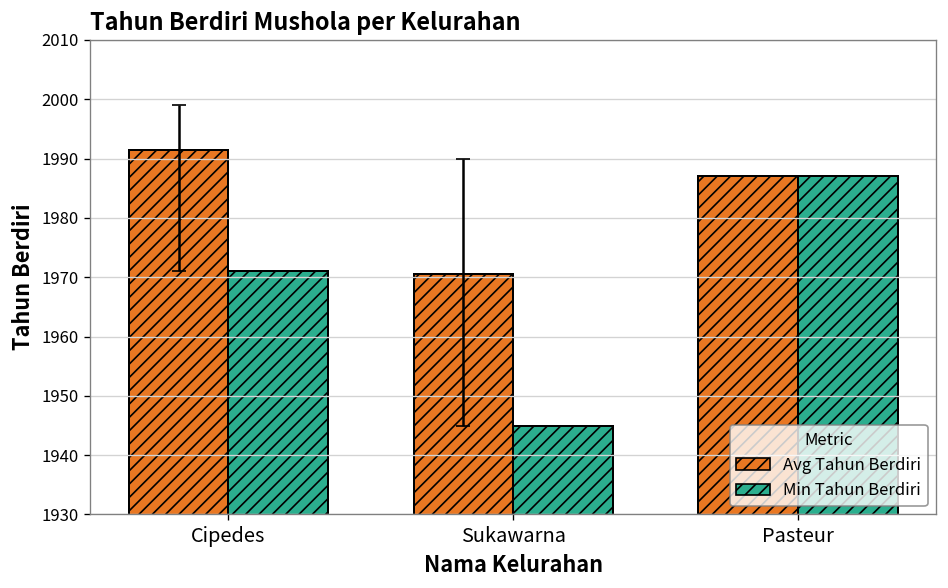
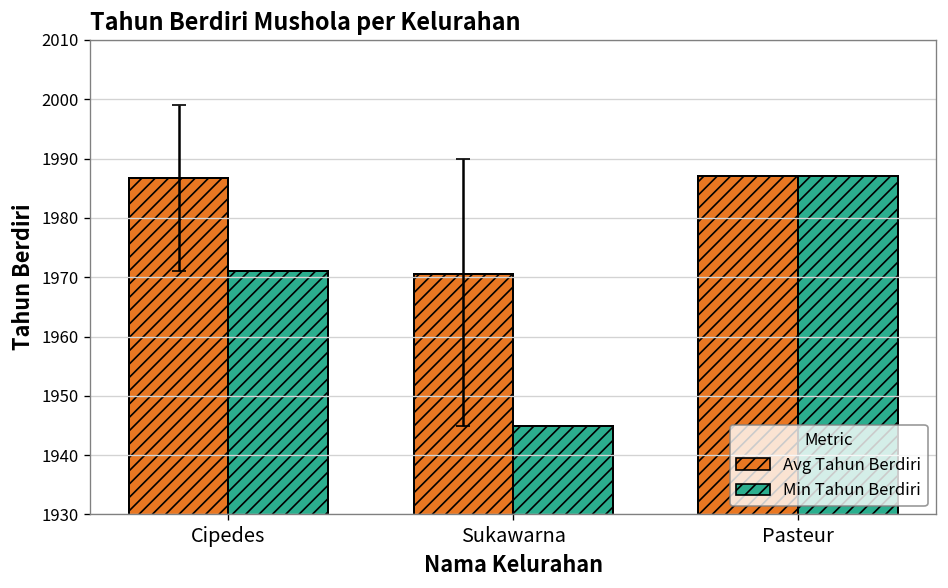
Avg Tahun Berdiri, Cipedes: 1992 -> 1987
